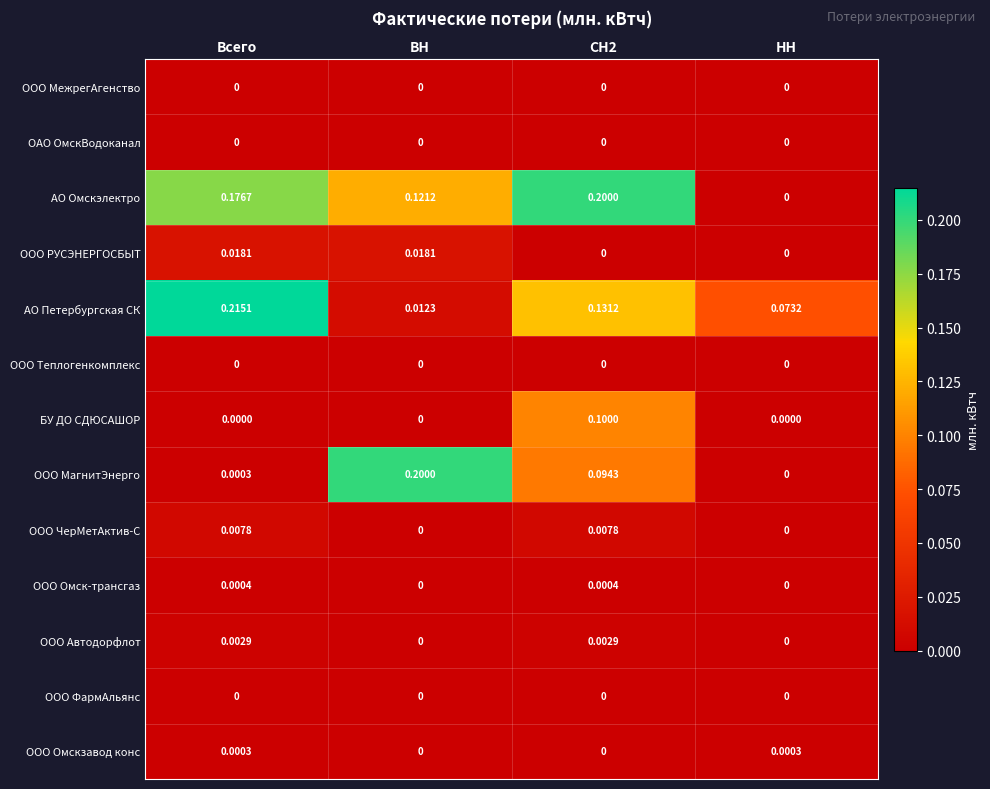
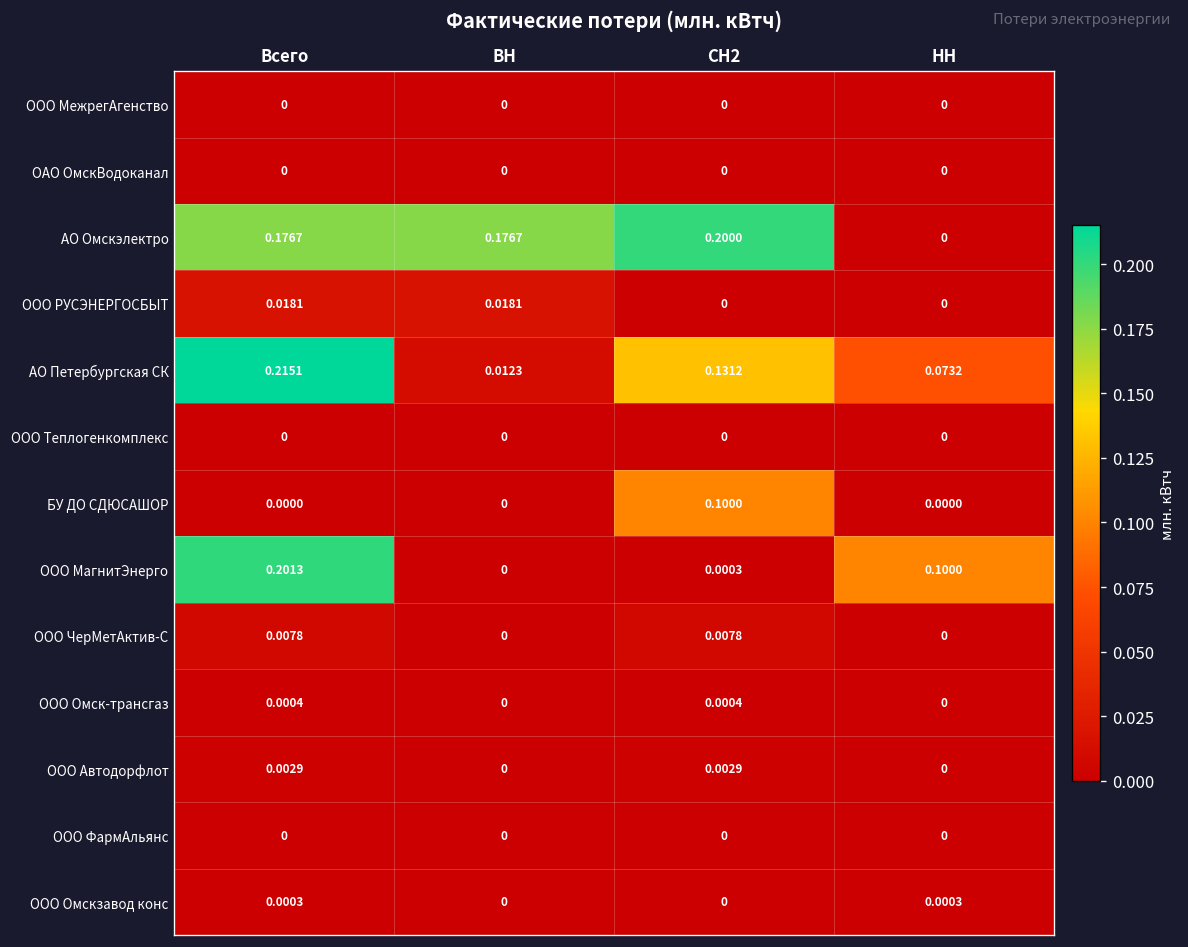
АО Омскэлектро, ВН: 0.1212 -> 0.1767
ООО МагнитЭнерго, Всего: 0.0003 -> 0.2013
ООО МагнитЭнерго, ВН: 0.2000 -> 0
ООО МагнитЭнерго, СН2: 0.0943 -> 0.0003
ООО МагнитЭнерго, НН: 0 -> 0.1000
